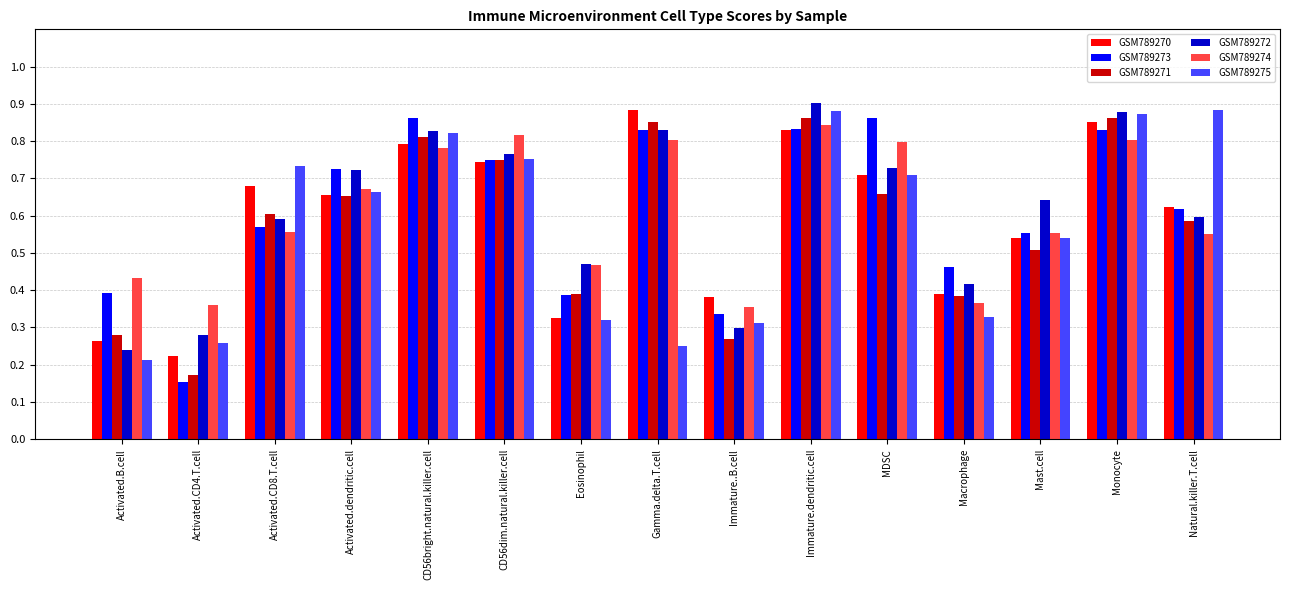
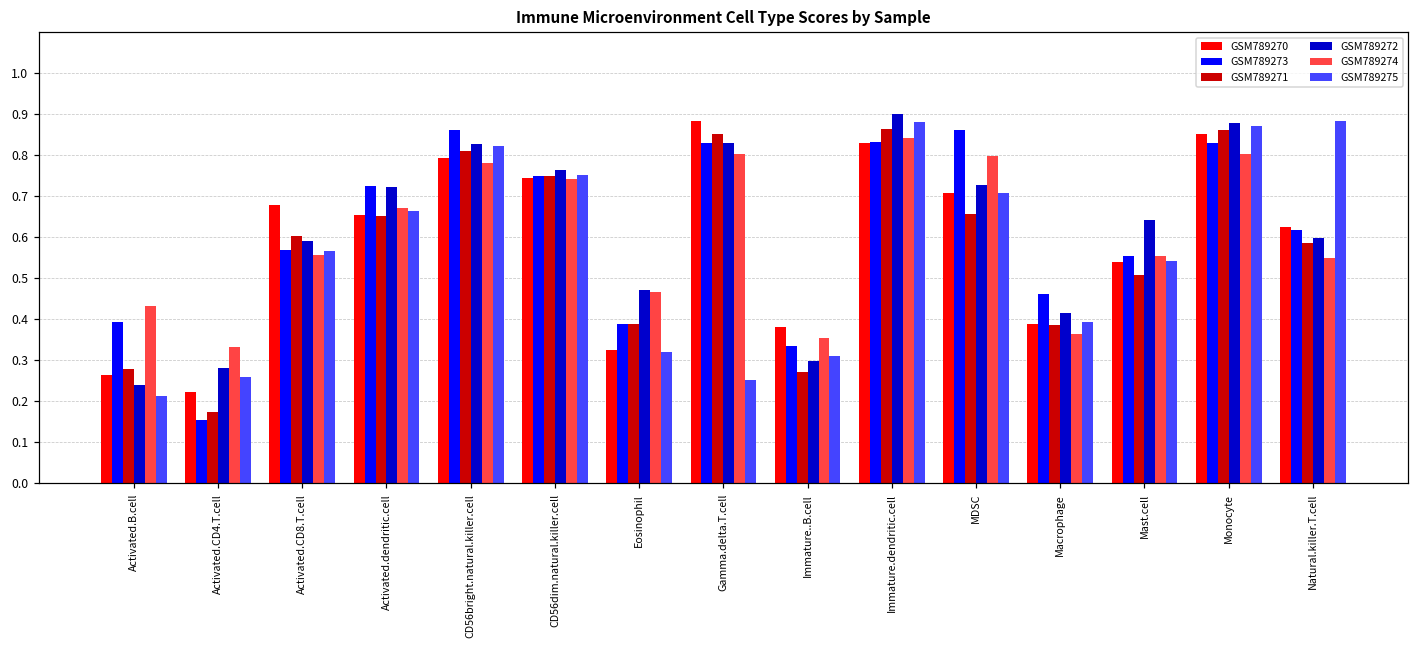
GSM789274, Activated.CD4.T.cell: 0.36 -> 0.33
GSM789275, Activated.CD8.T.cell: 0.73 -> 0.57
GSM789274, CD56dim.natural.killer.cell: 0.82 -> 0.74
GSM789275, Macrophage: 0.33 -> 0.39
